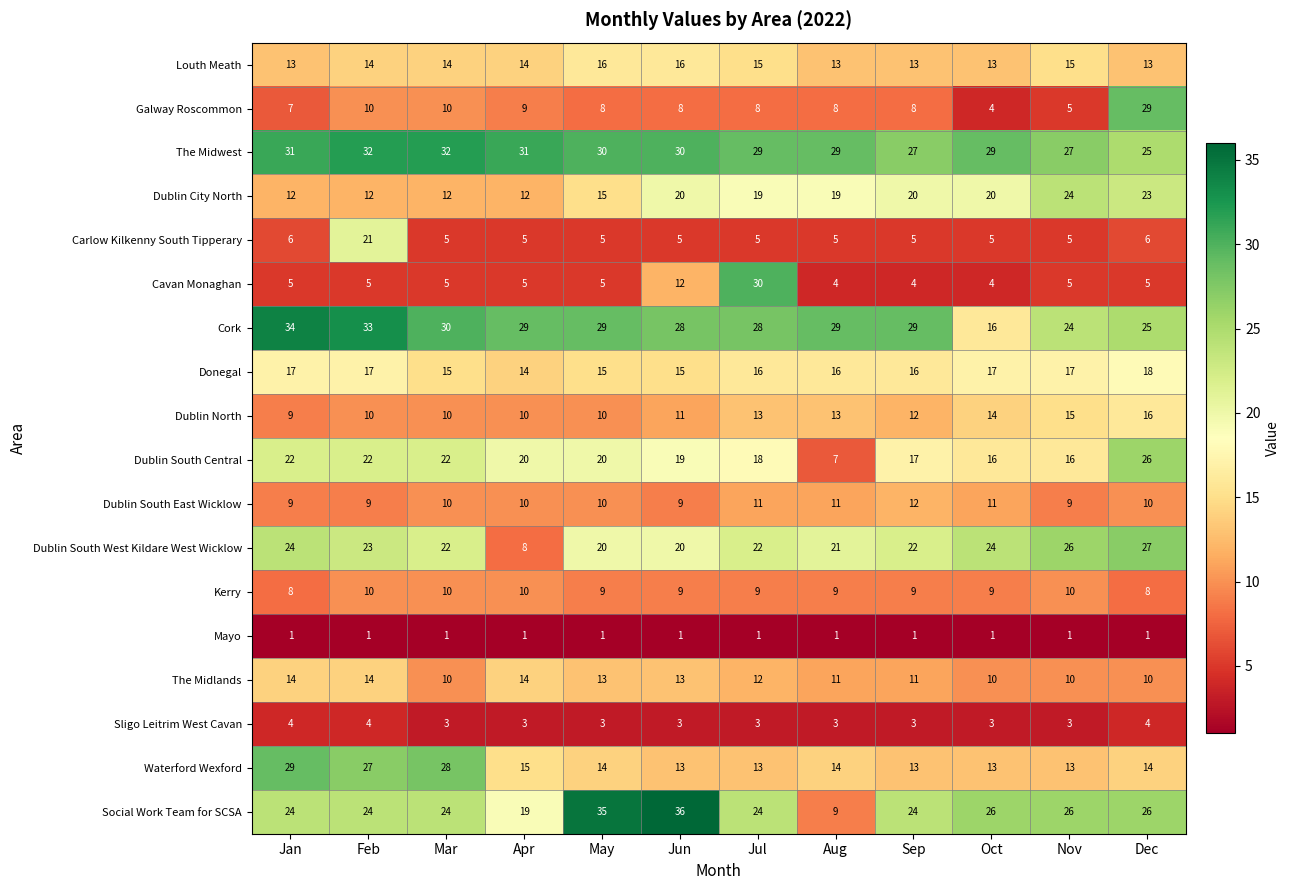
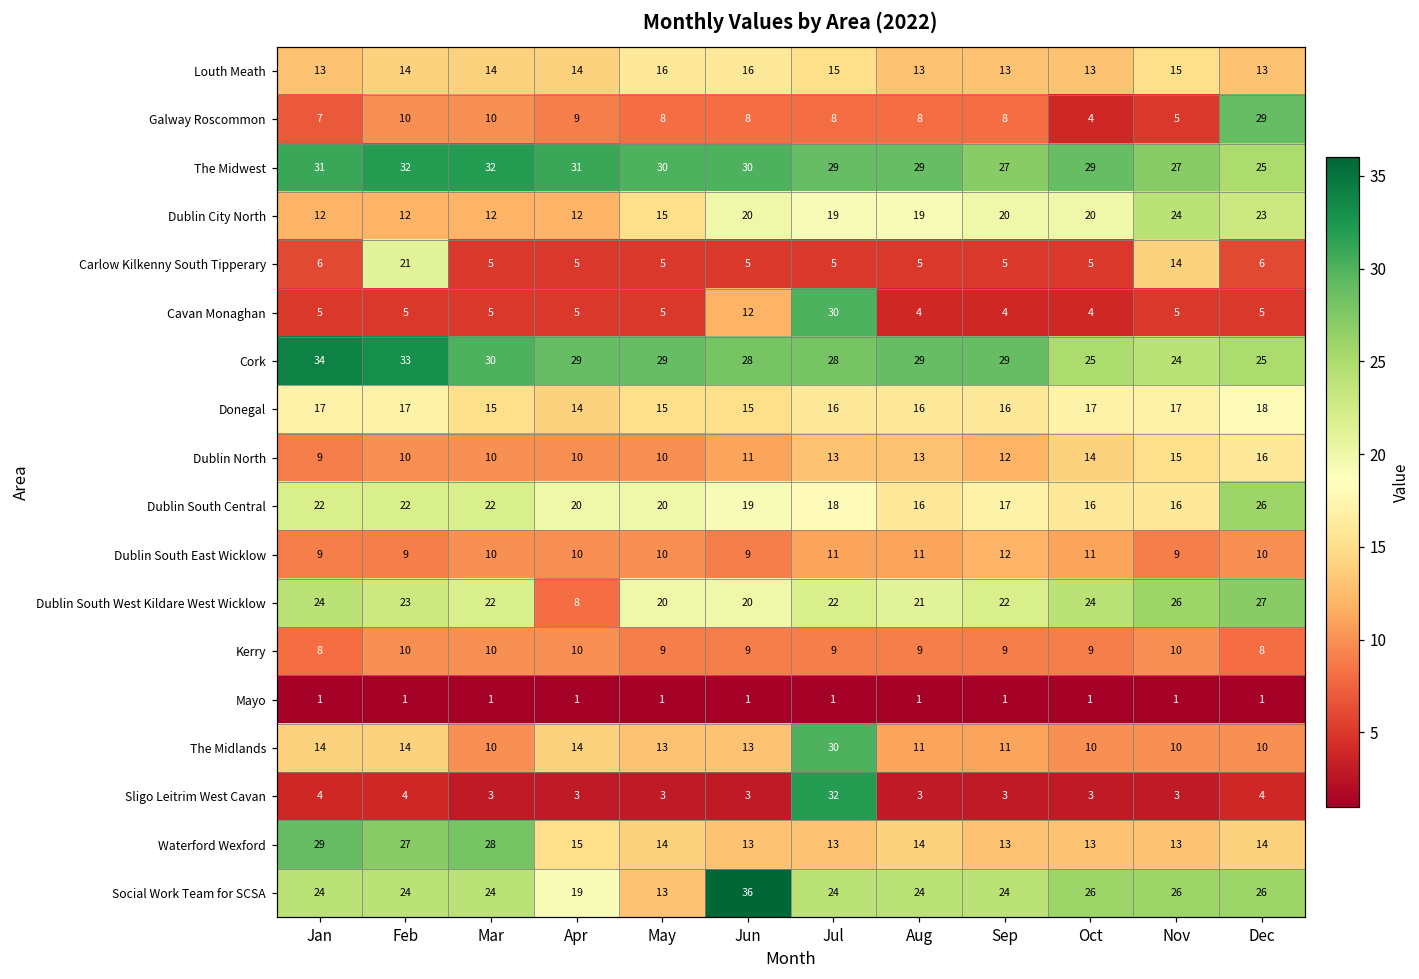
Carlow Kilkenny South Tipperary, Nov: 5 -> 14
Cork, Oct: 16 -> 25
Dublin South Central, Aug: 7 -> 16
The Midlands, Jul: 12 -> 30
Sligo Leitrim West Cavan, Jul: 3 -> 32
Social Work Team for SCSA, May: 35 -> 13
Social Work Team for SCSA, Aug: 9 -> 24
